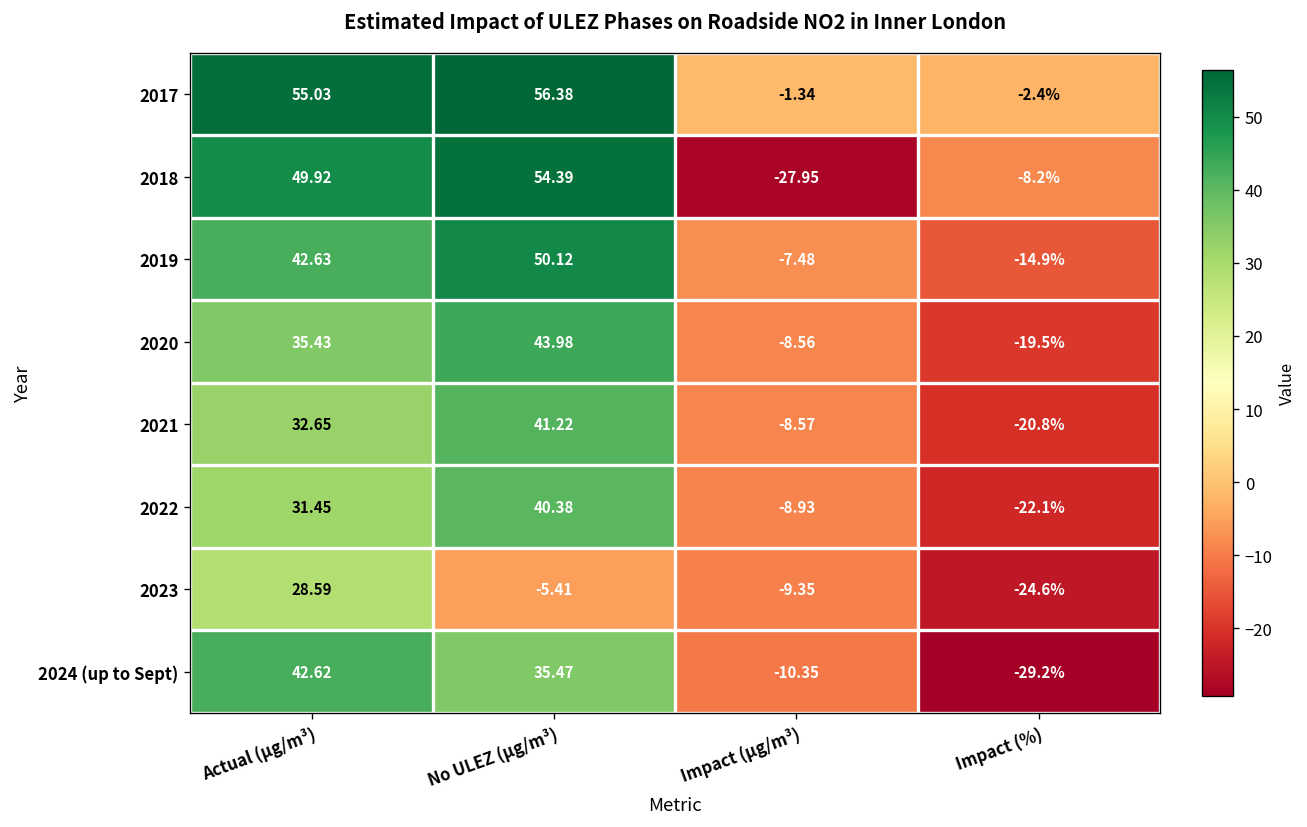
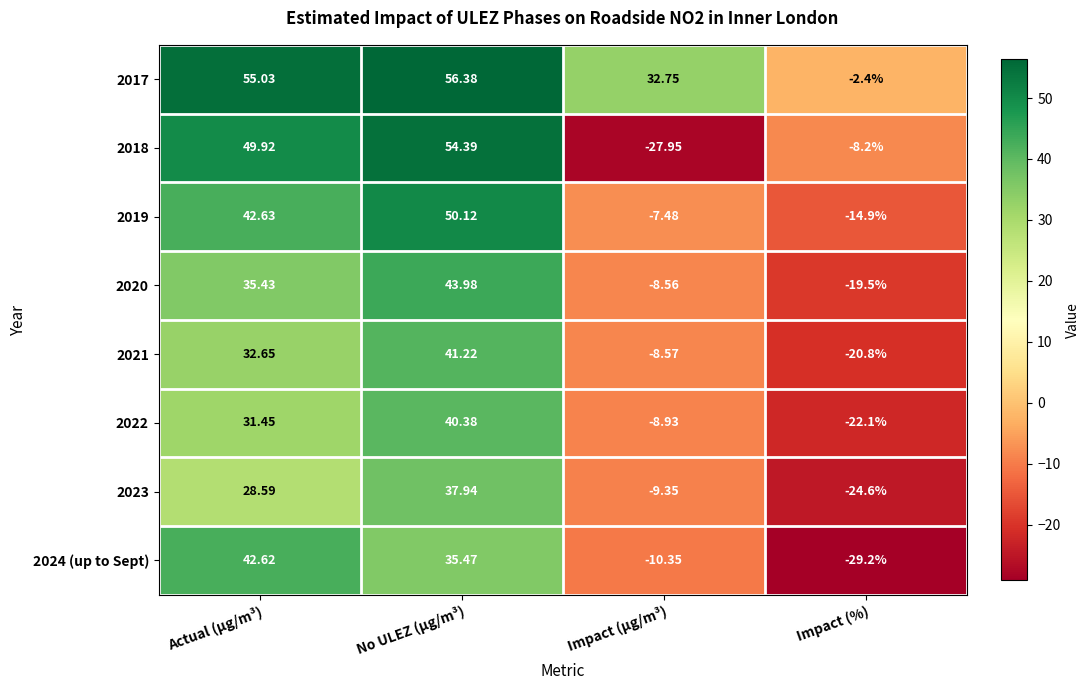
2017, Impact (µg/m³): -1.34 -> 32.75
2023, No ULEZ (µg/m³): -5.41 -> 37.94
